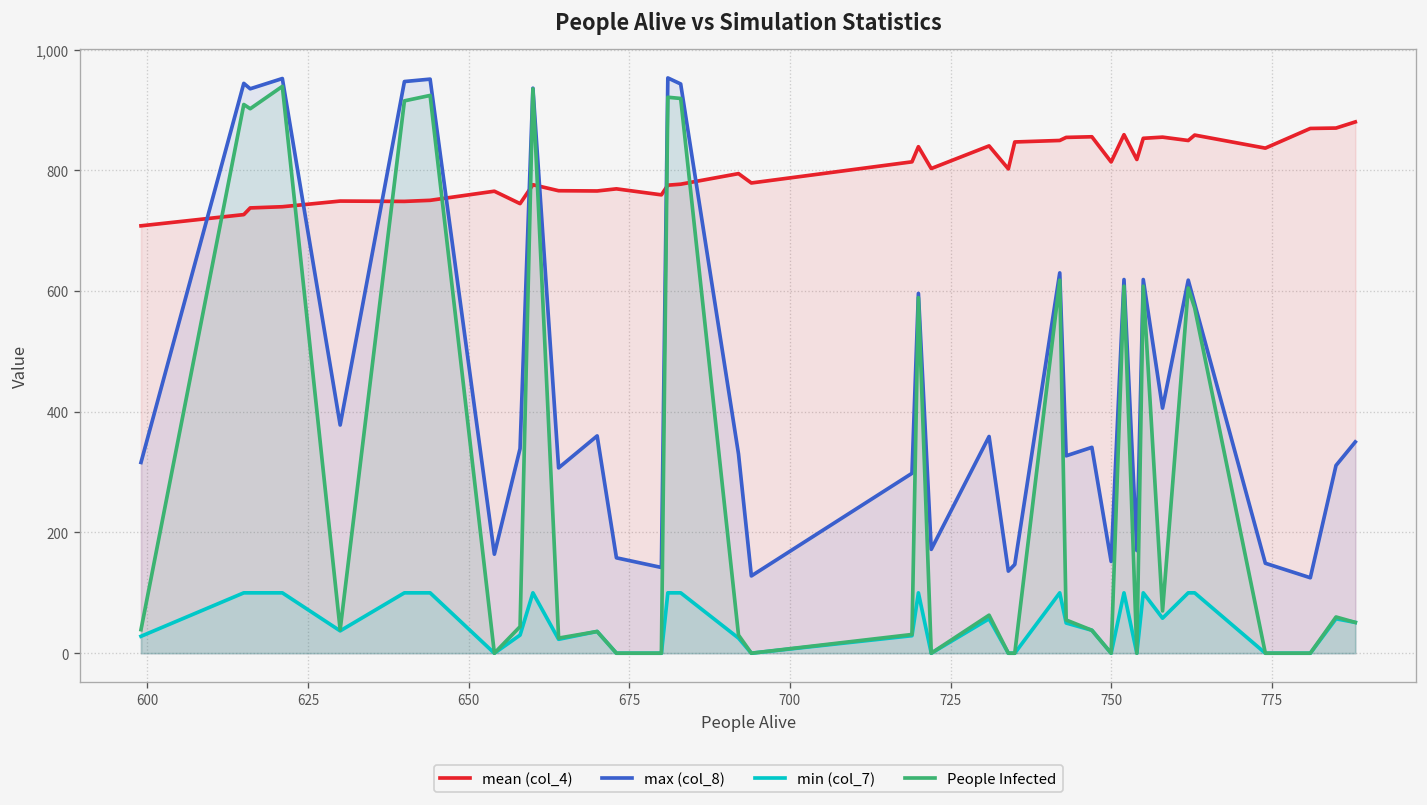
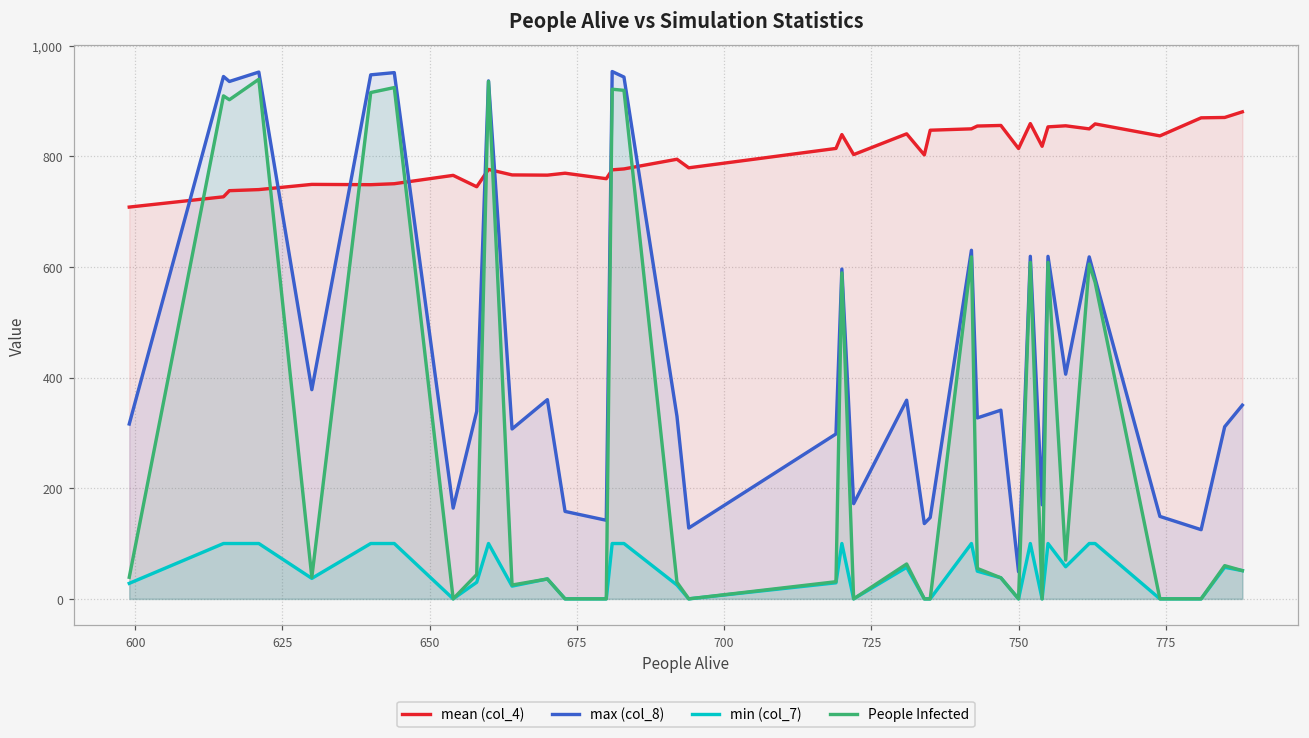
max (col_8), 750: 150 -> 50
